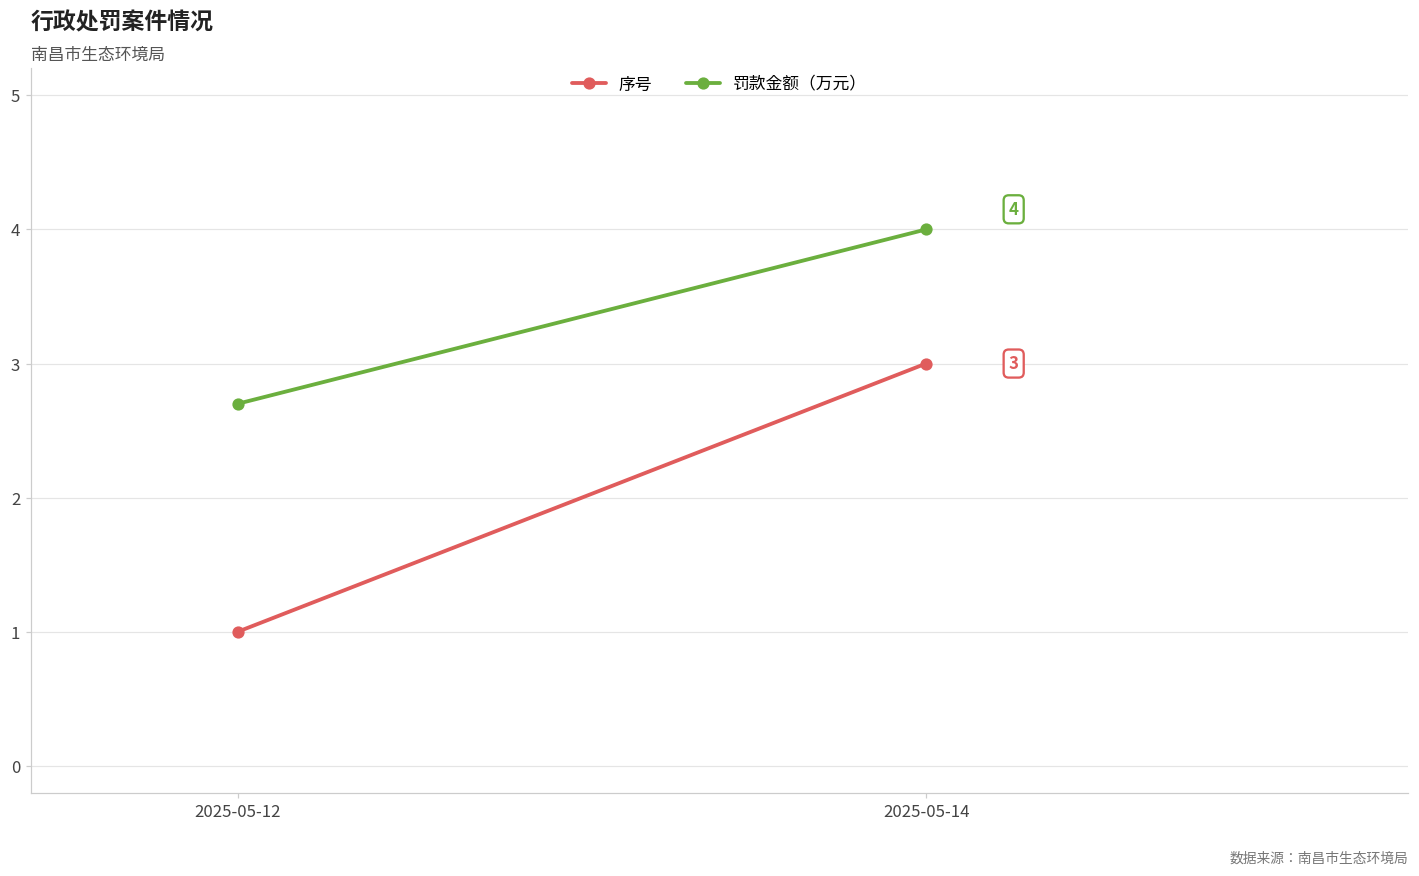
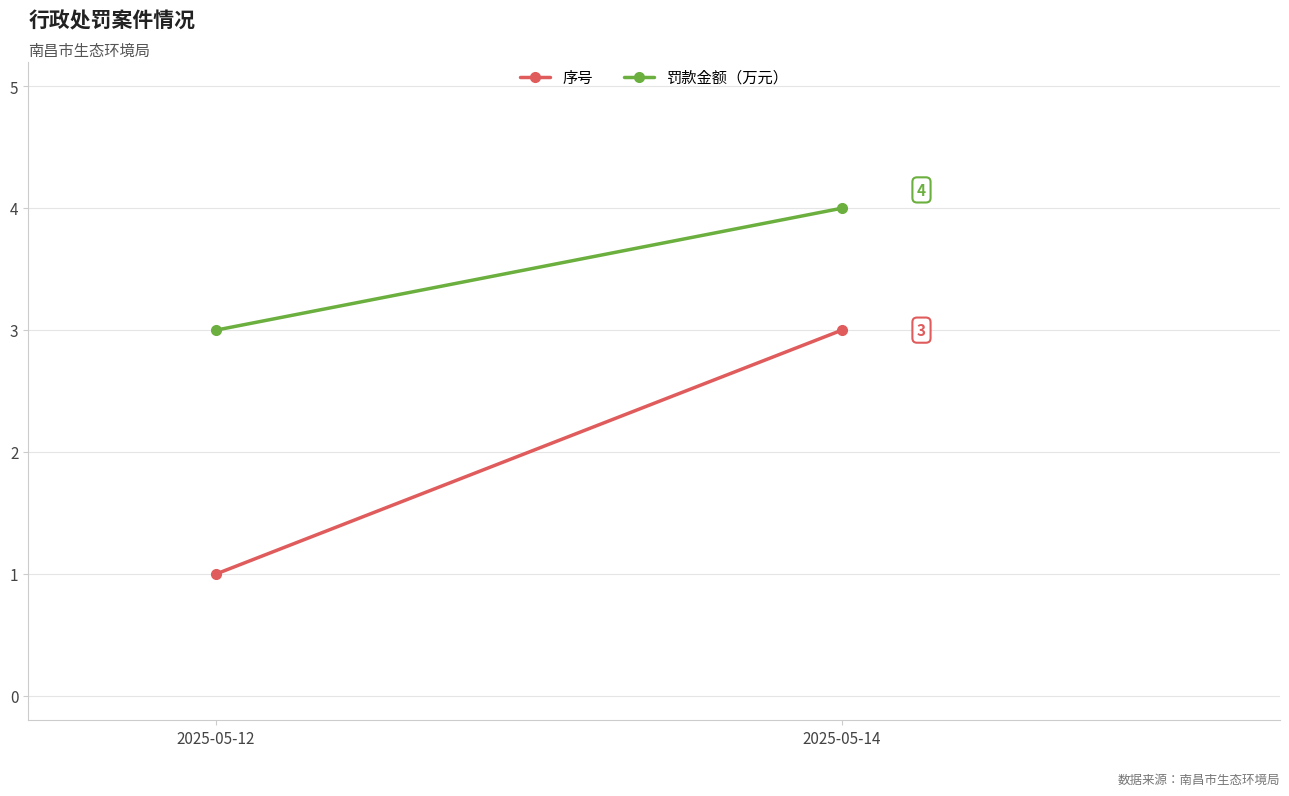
罚款金额（万元）, 2025-05-12: 2.7 -> 3.0
